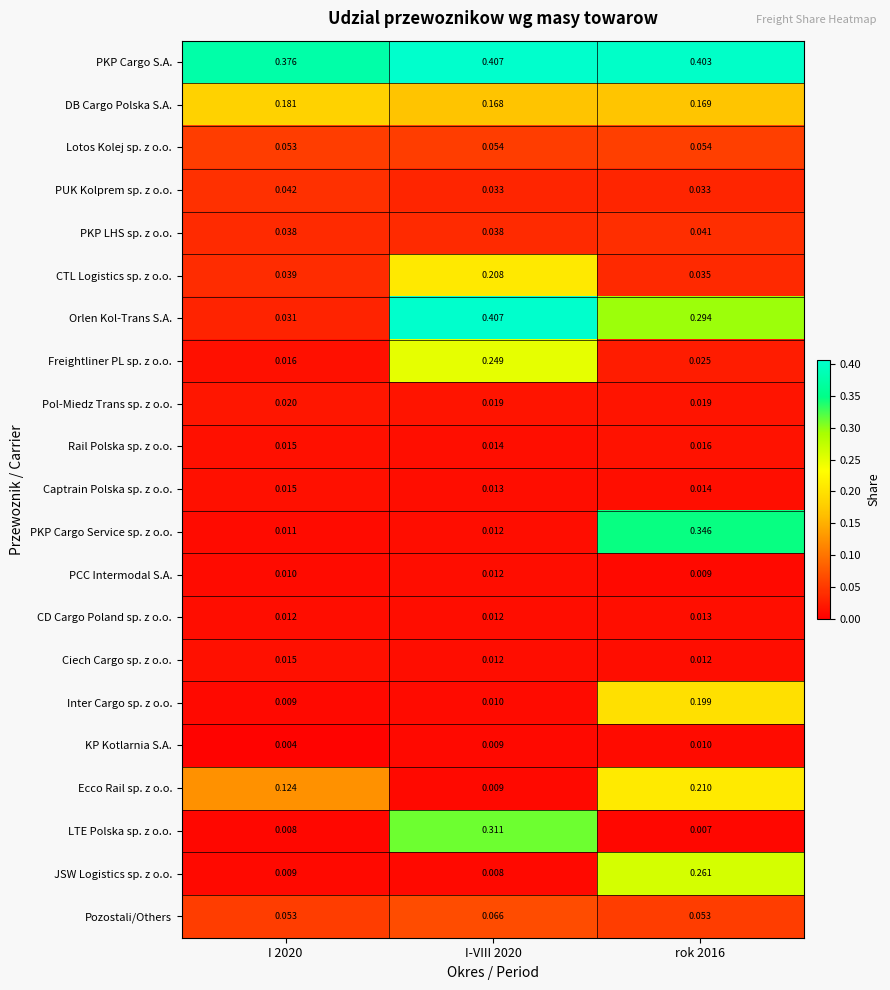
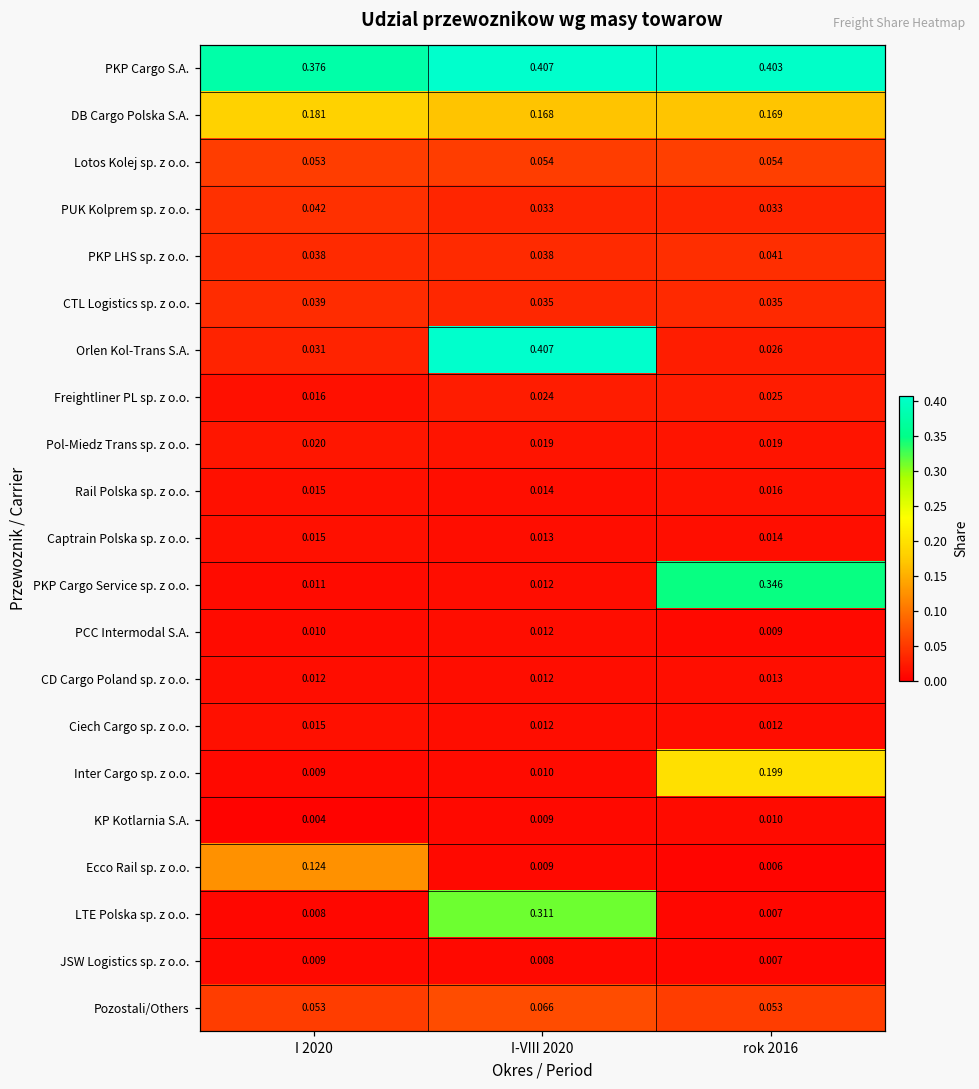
CTL Logistics sp. z o.o., I-VIII 2020: 0.208 -> 0.035
Orlen Kol-Trans S.A., rok 2016: 0.294 -> 0.026
Freightliner PL sp. z o.o., I-VIII 2020: 0.249 -> 0.024
Ecco Rail sp. z o.o., rok 2016: 0.210 -> 0.006
JSW Logistics sp. z o.o., rok 2016: 0.261 -> 0.007
